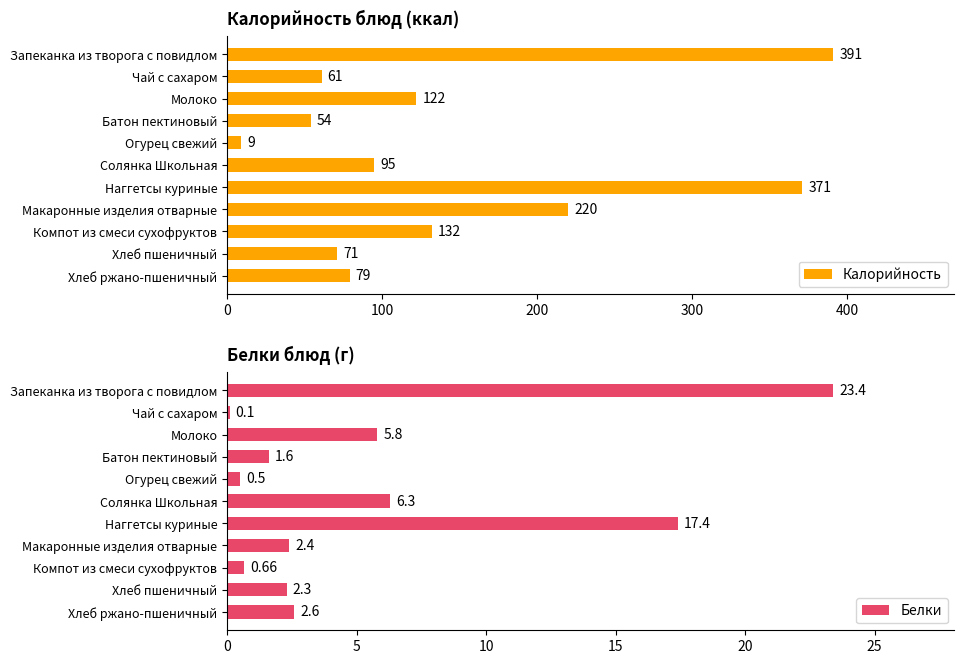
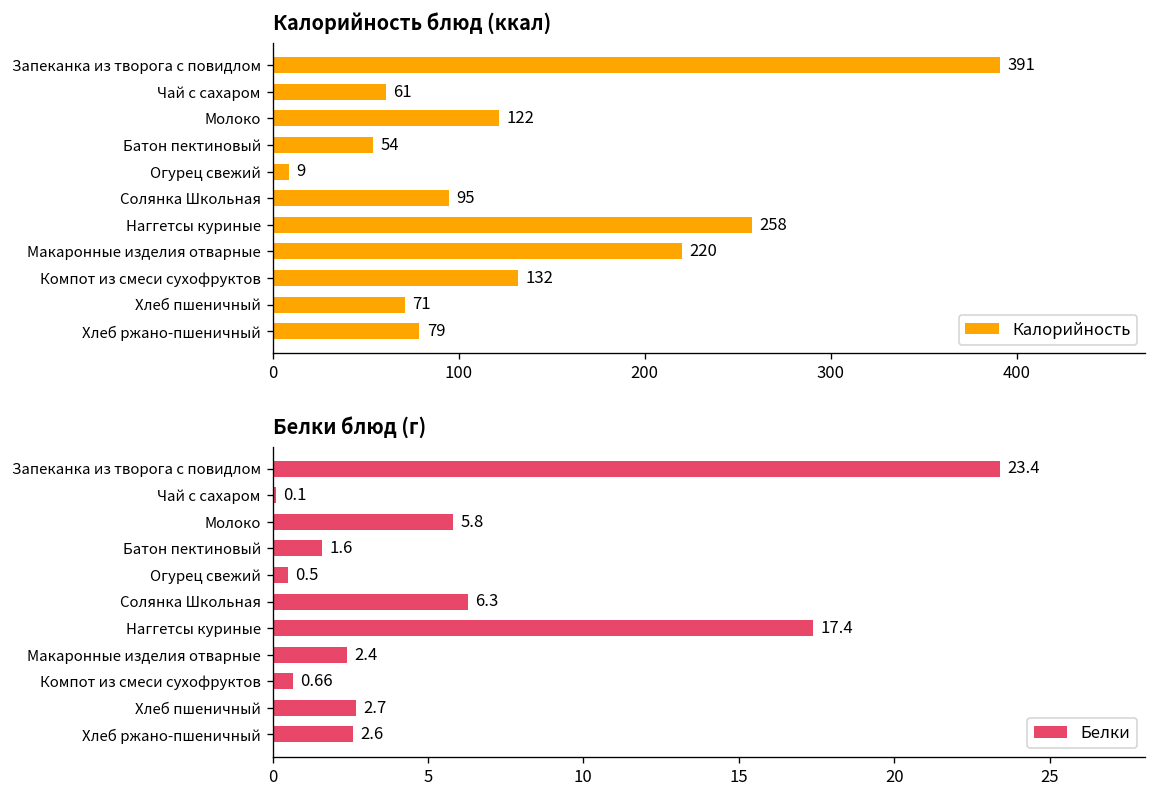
Калорийность блюд (ккал), Наггетсы куриные: 371 -> 258
Белки блюд (г), Хлеб пшеничный: 2.3 -> 2.7
